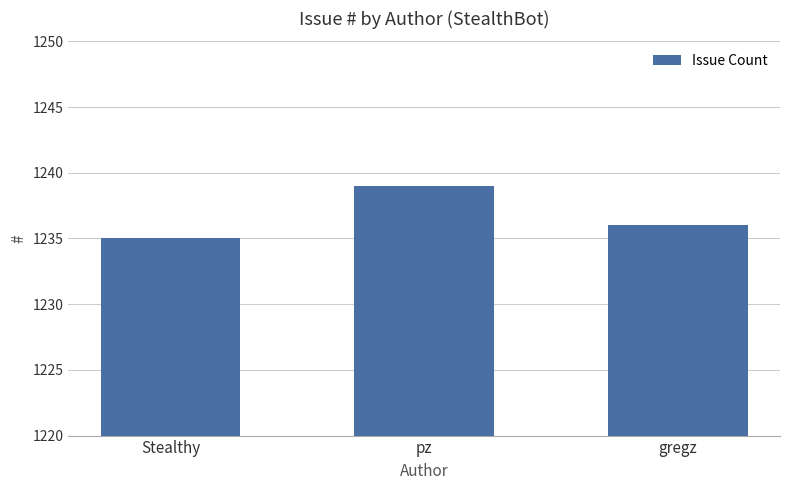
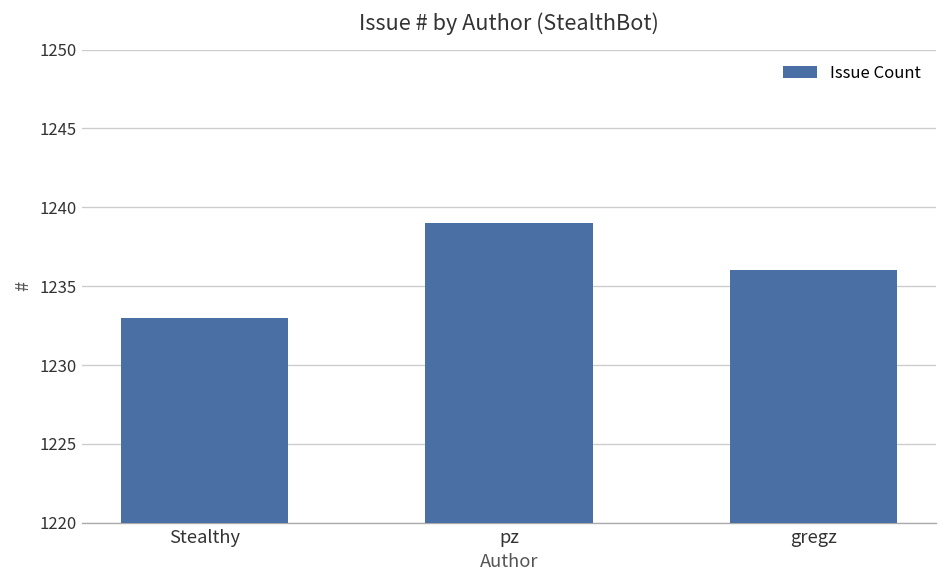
Stealthy: 1235 -> 1233
